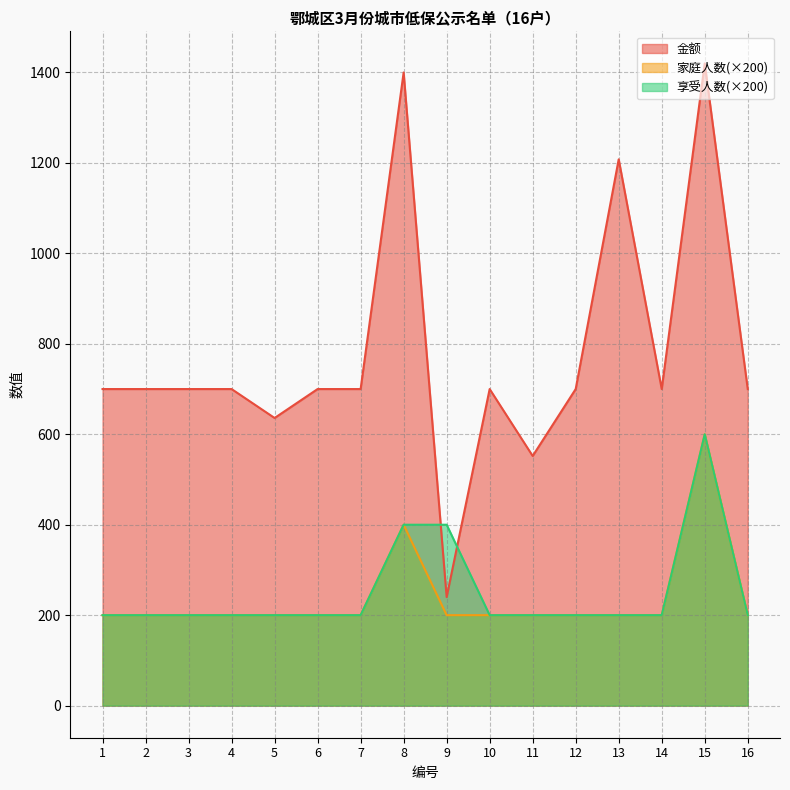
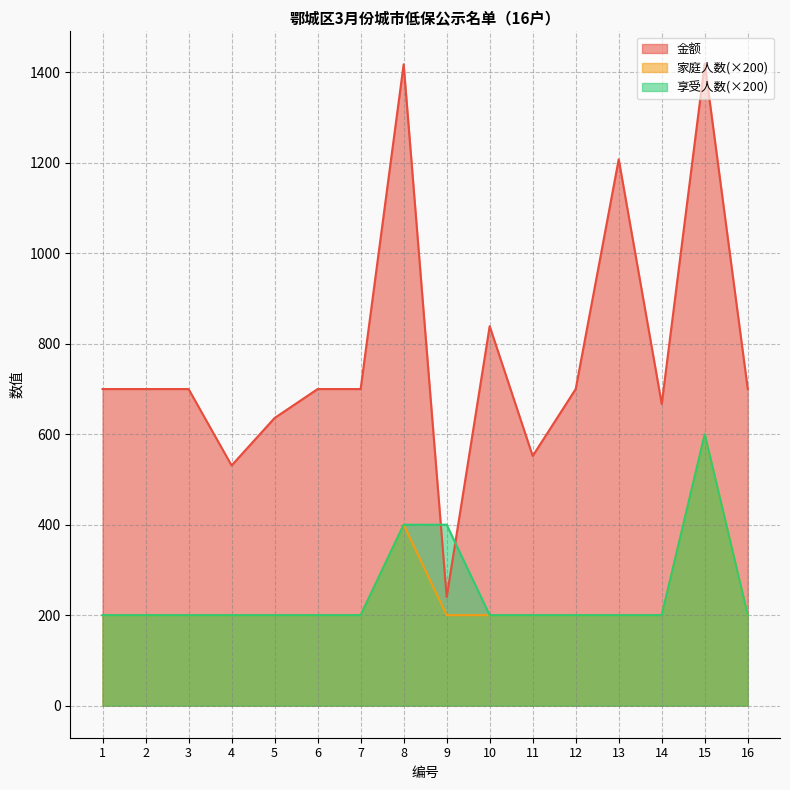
金额, 4: 700 -> 530
金额, 8: 1400 -> 1420
金额, 10: 700 -> 840
金额, 14: 700 -> 670
